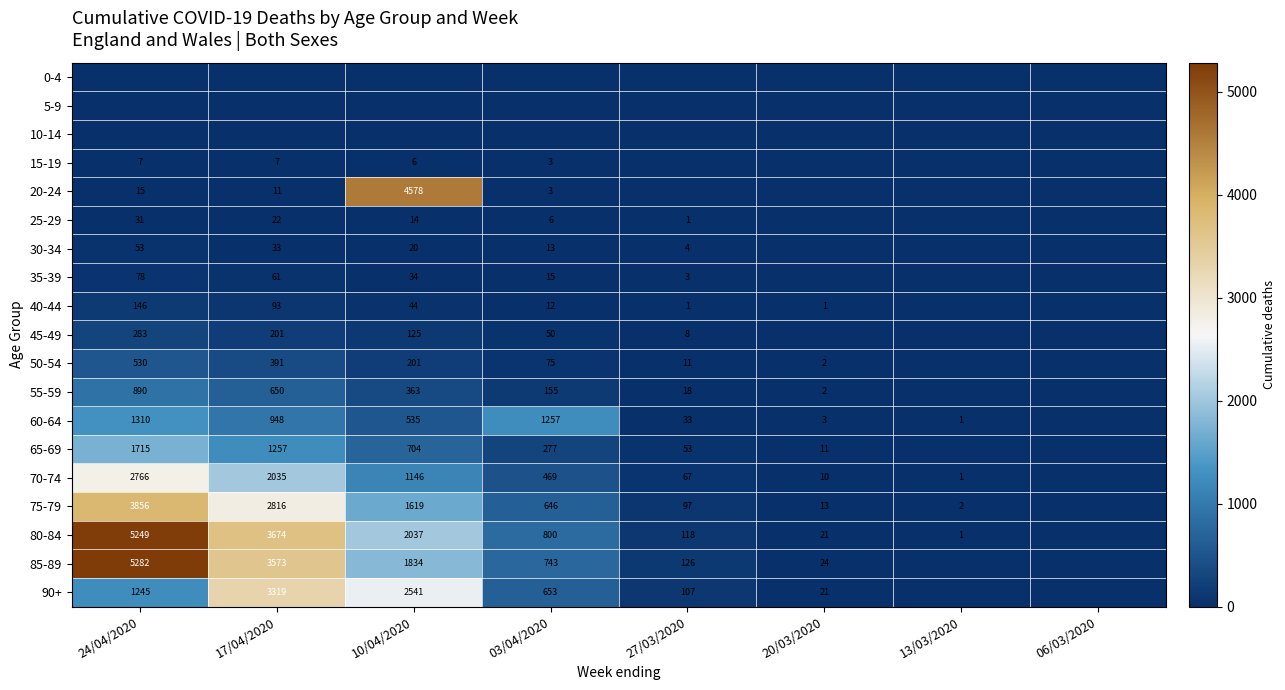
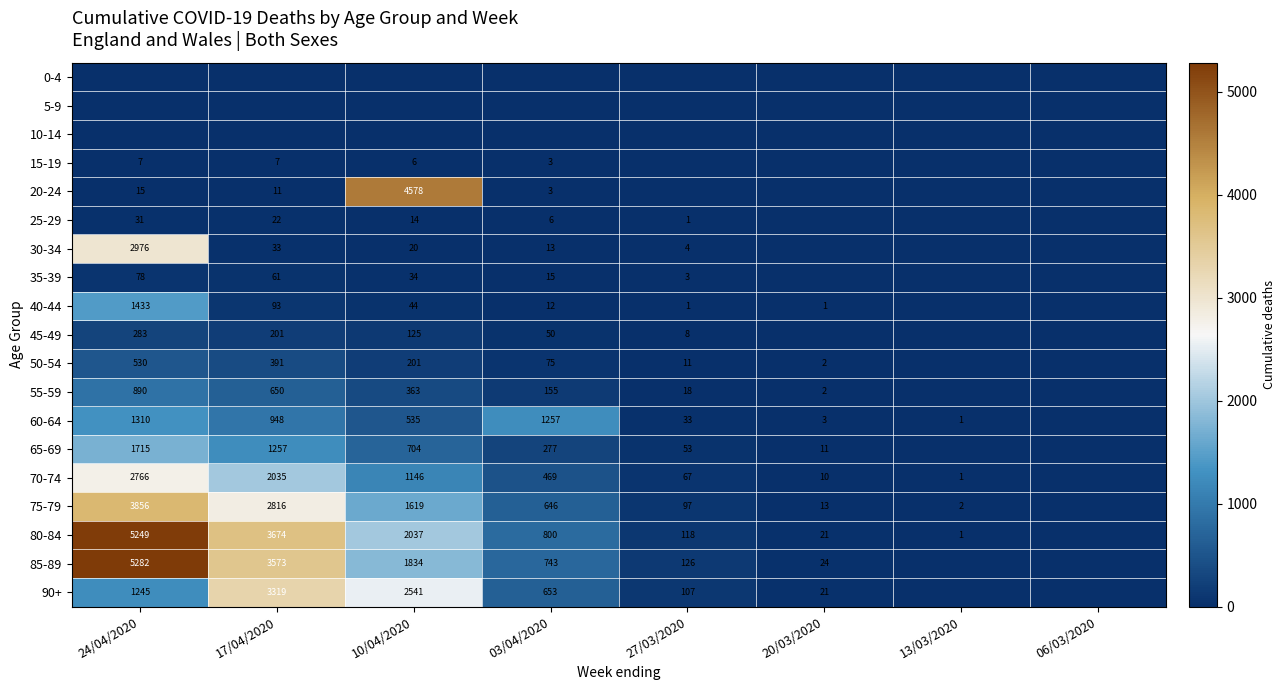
30-34, 24/04/2020: 53 -> 2976
40-44, 24/04/2020: 146 -> 1433
